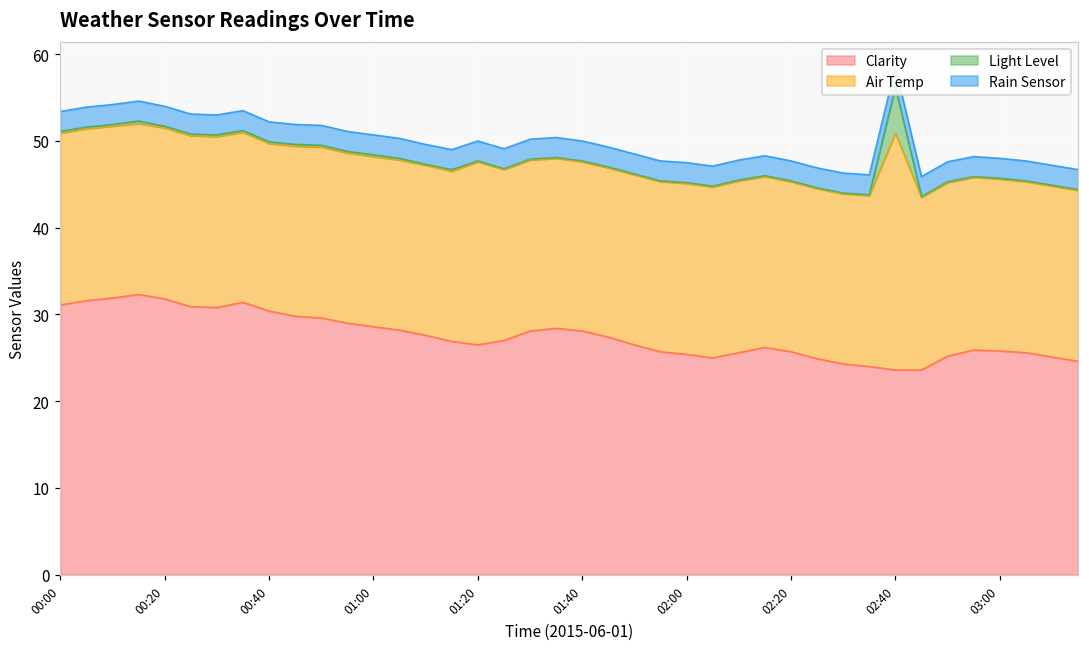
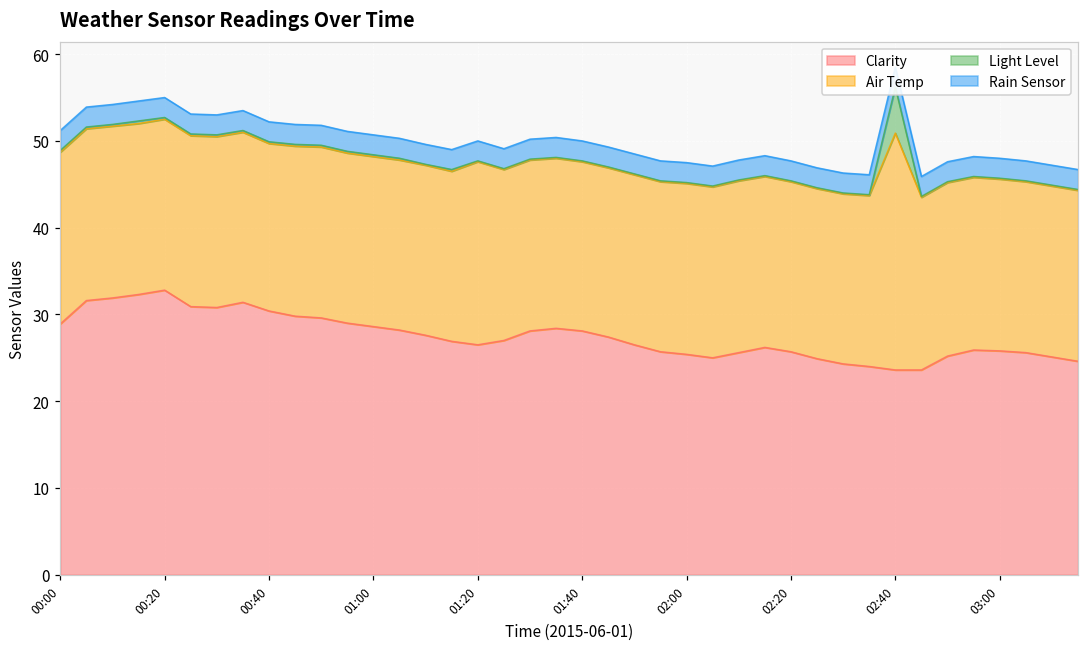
Clarity, 00:00: 31 -> 29
Clarity, 00:20: 32 -> 33
